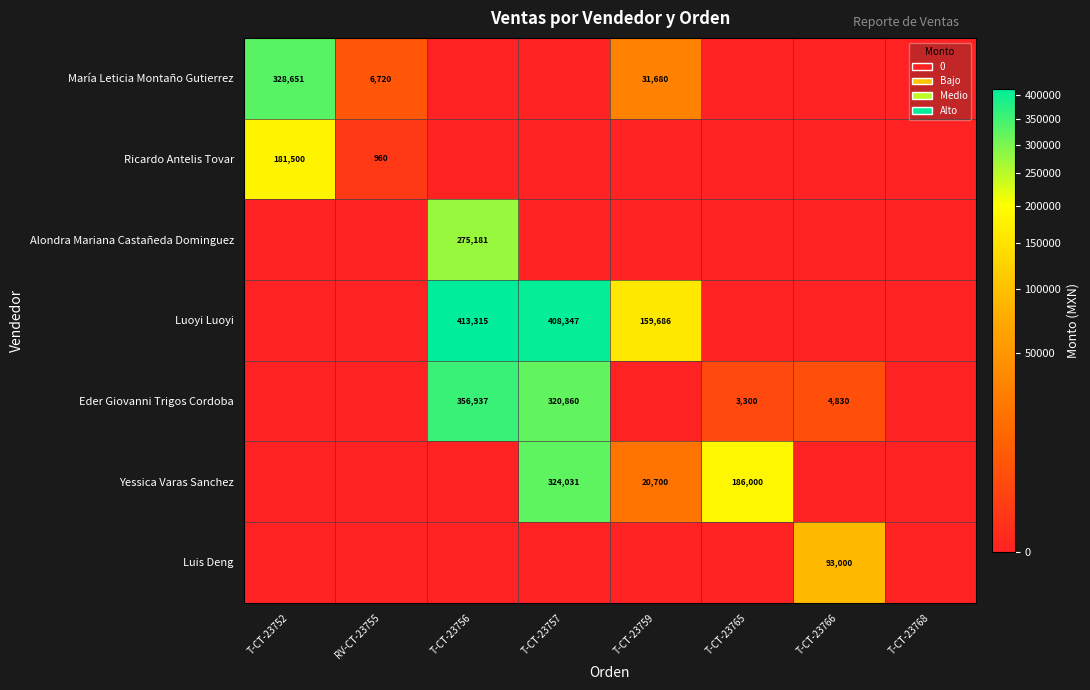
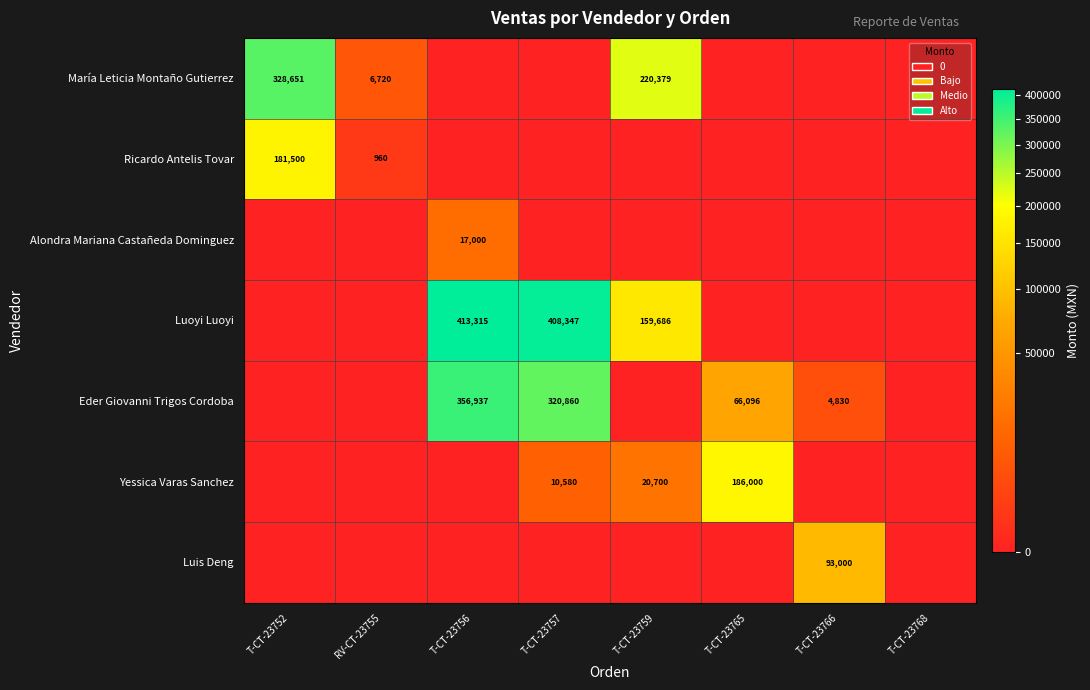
María Leticia Montaño Gutierrez, T-CT-23759: 31,680 -> 220,379
Alondra Mariana Castañeda Dominguez, T-CT-23756: 275,181 -> 17,000
Eder Giovanni Trigos Cordoba, T-CT-23765: 3,300 -> 66,096
Yessica Varas Sanchez, T-CT-23757: 324,031 -> 10,580
